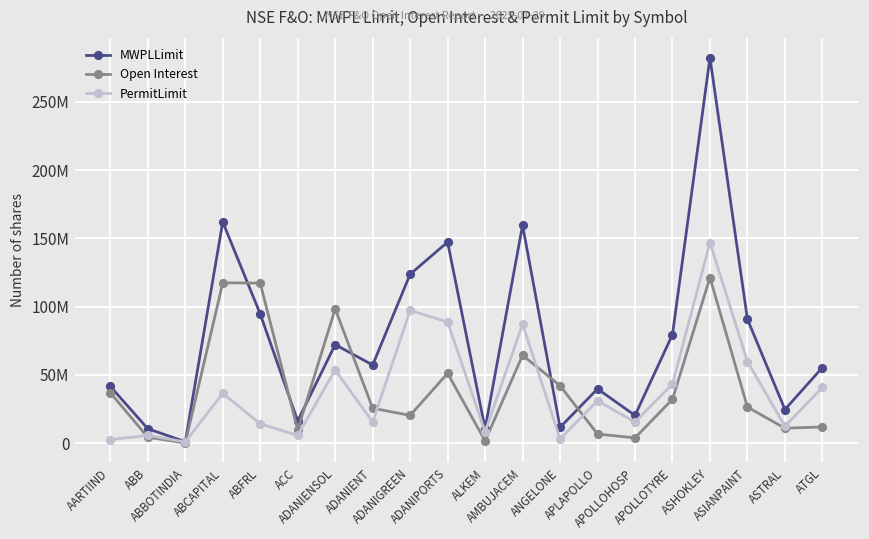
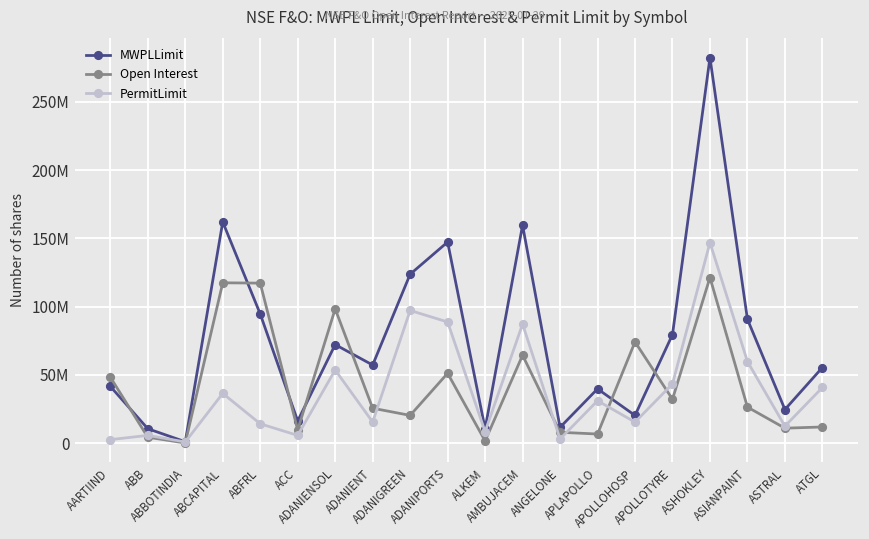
Open Interest, AARTIIND: 37000000 -> 48000000
Open Interest, ANGELONE: 42000000 -> 8000000
Open Interest, APOLLOHOSP: 4000000 -> 74000000
